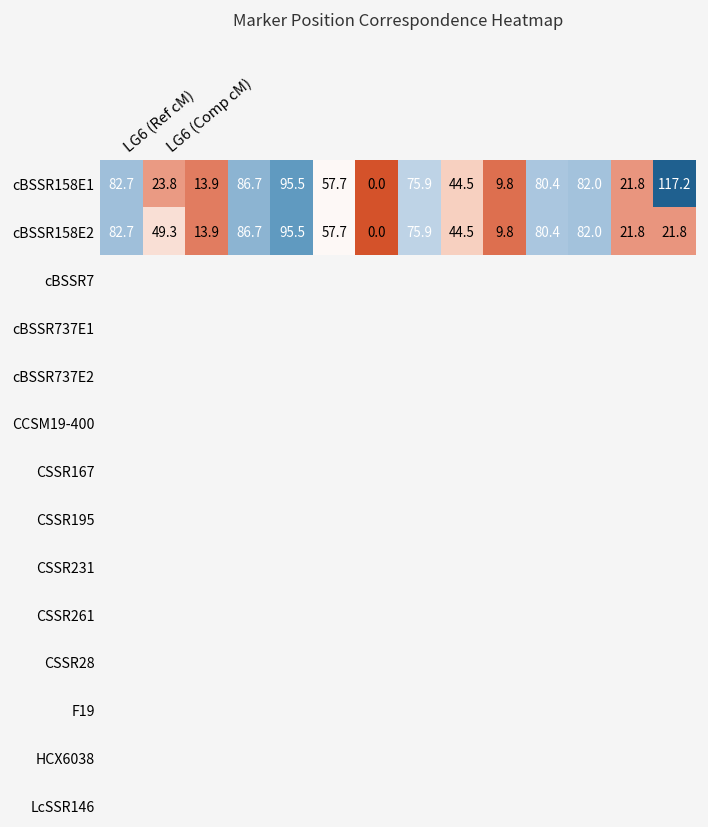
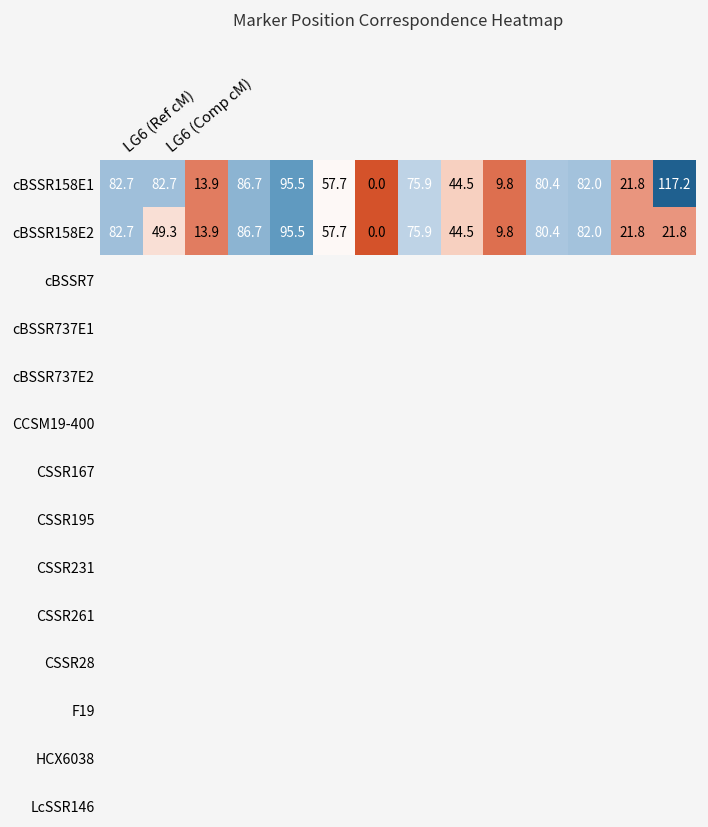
cBSSR158E1, LG6 (Comp cM): 23.8 -> 82.7
